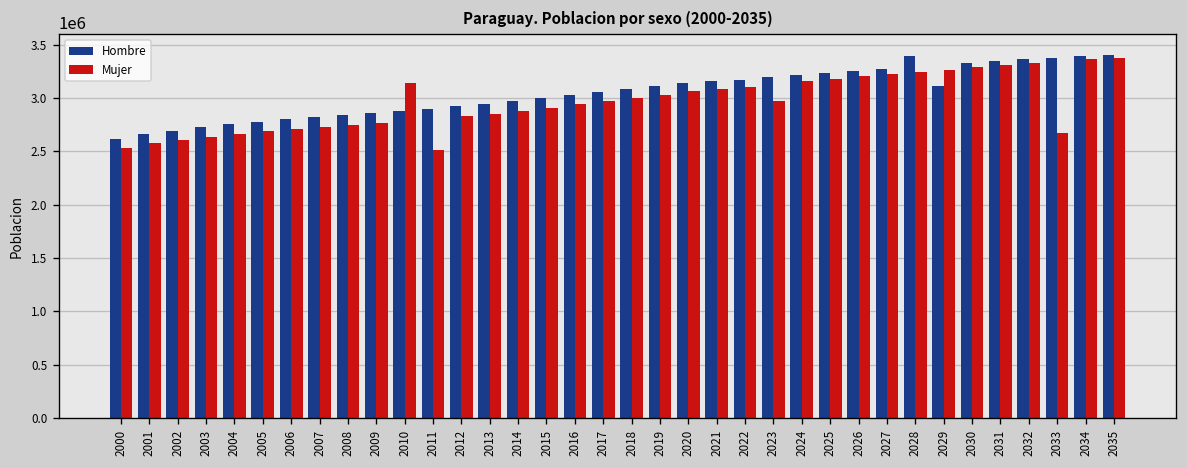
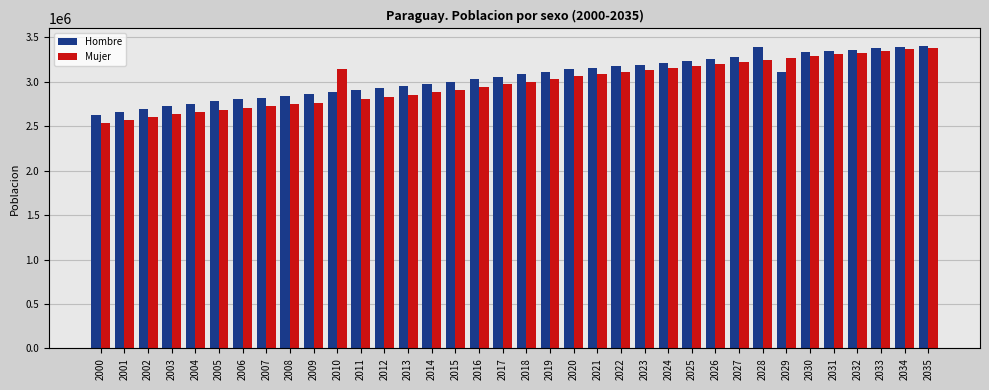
Mujer, 2011: 2500000 -> 2800000
Mujer, 2023: 3000000 -> 3100000
Mujer, 2033: 2700000 -> 3300000
